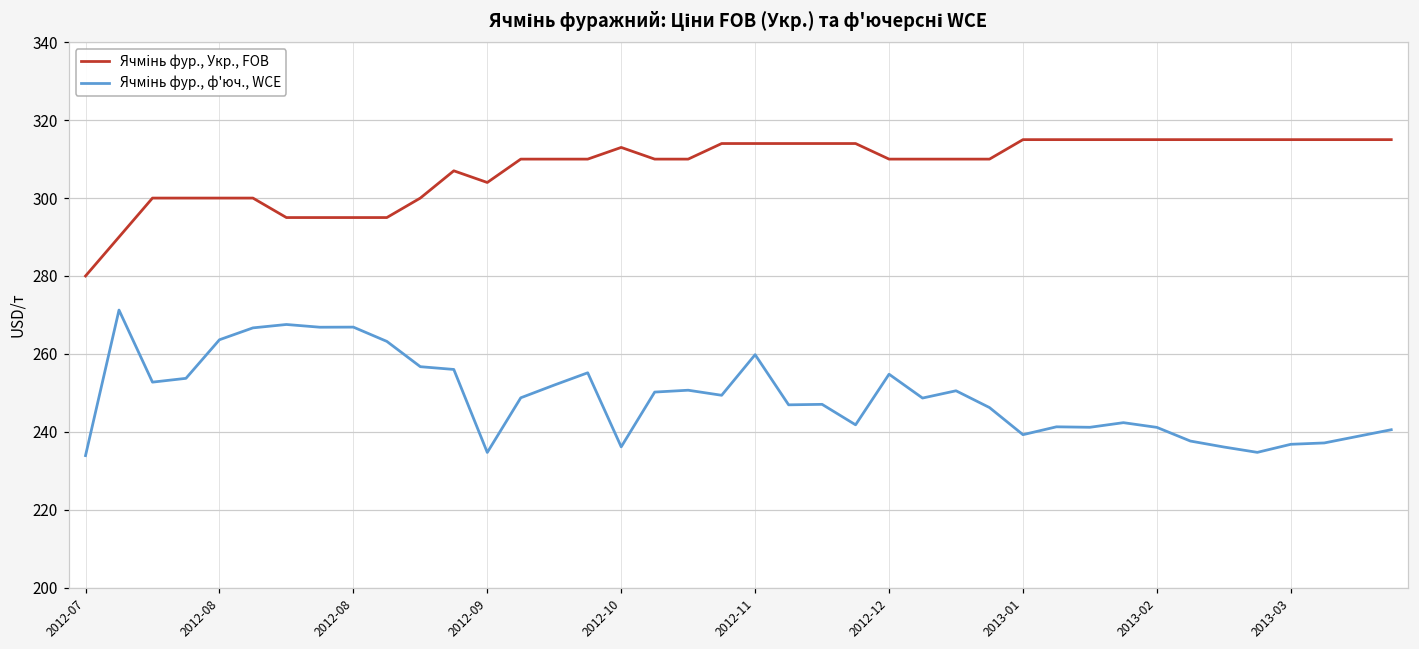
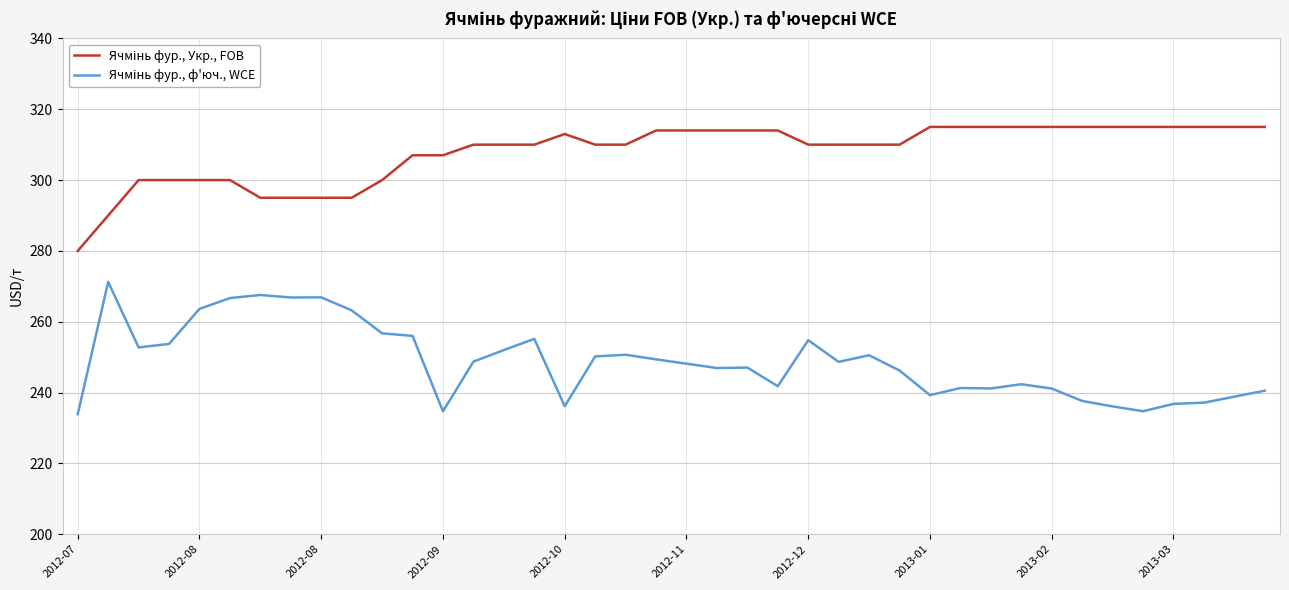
Ячмінь фур., Укр., FOB, 2012-09: 304 -> 307
Ячмінь фур., ф'юч., WCE, 2012-11: 260 -> 248
